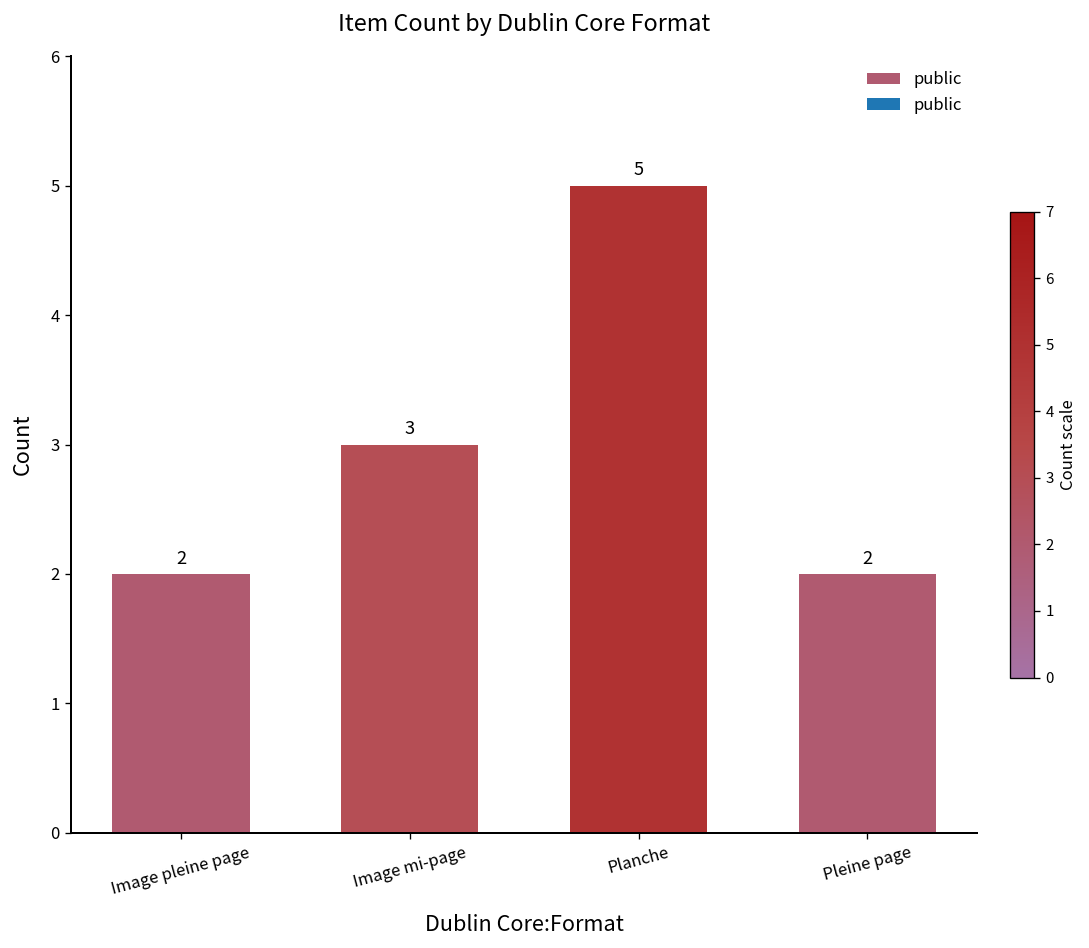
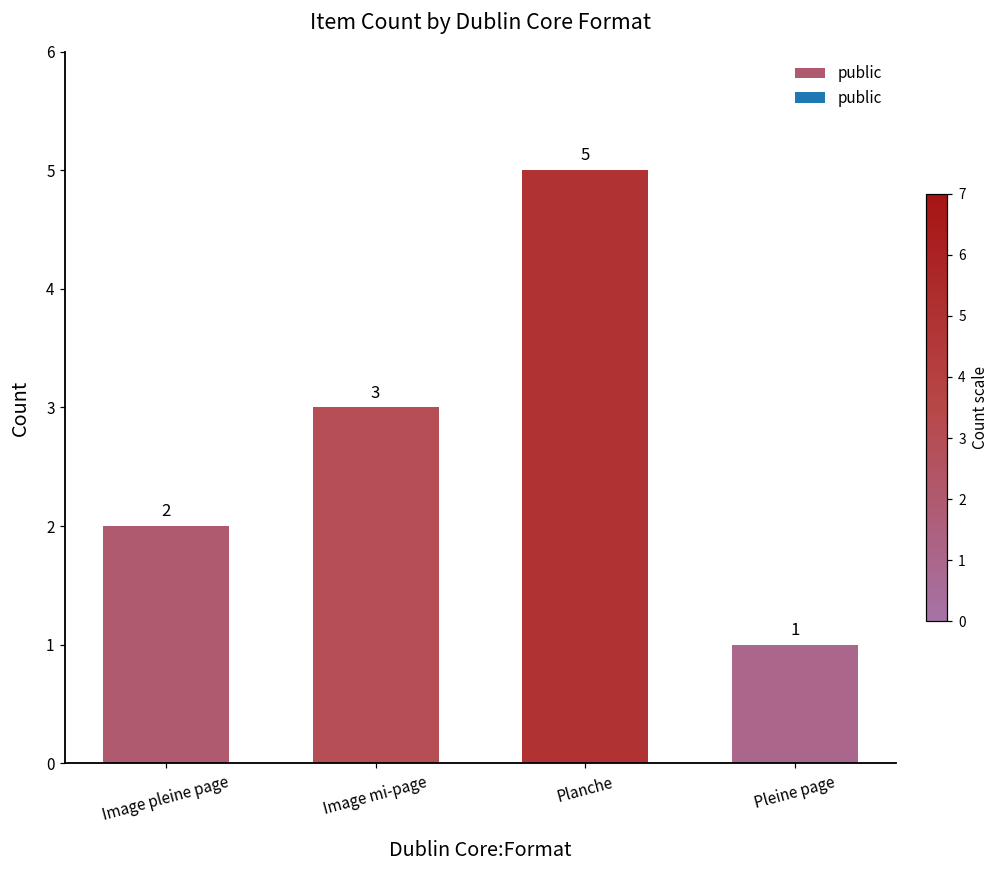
Pleine page: 2 -> 1
